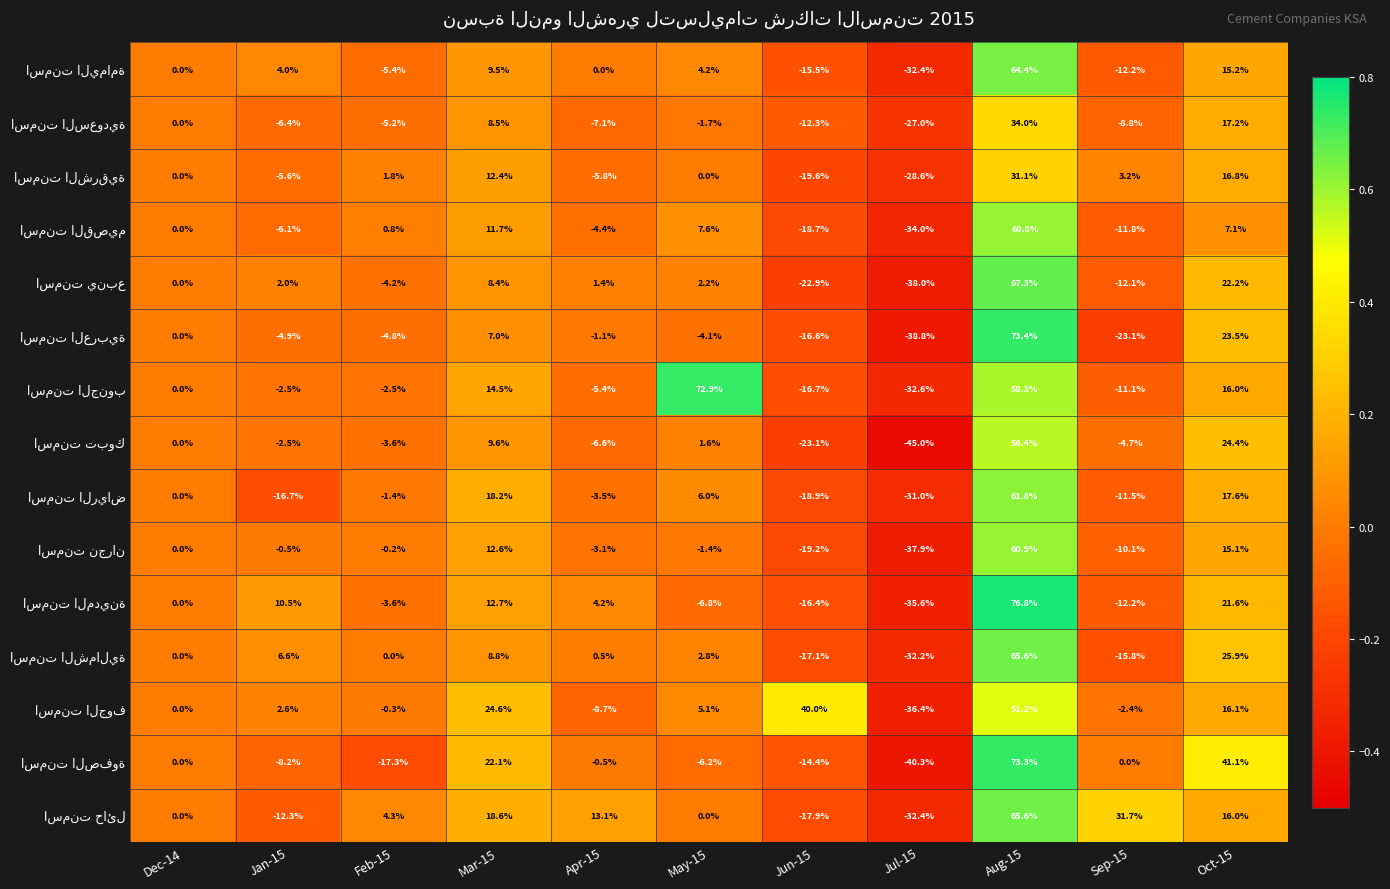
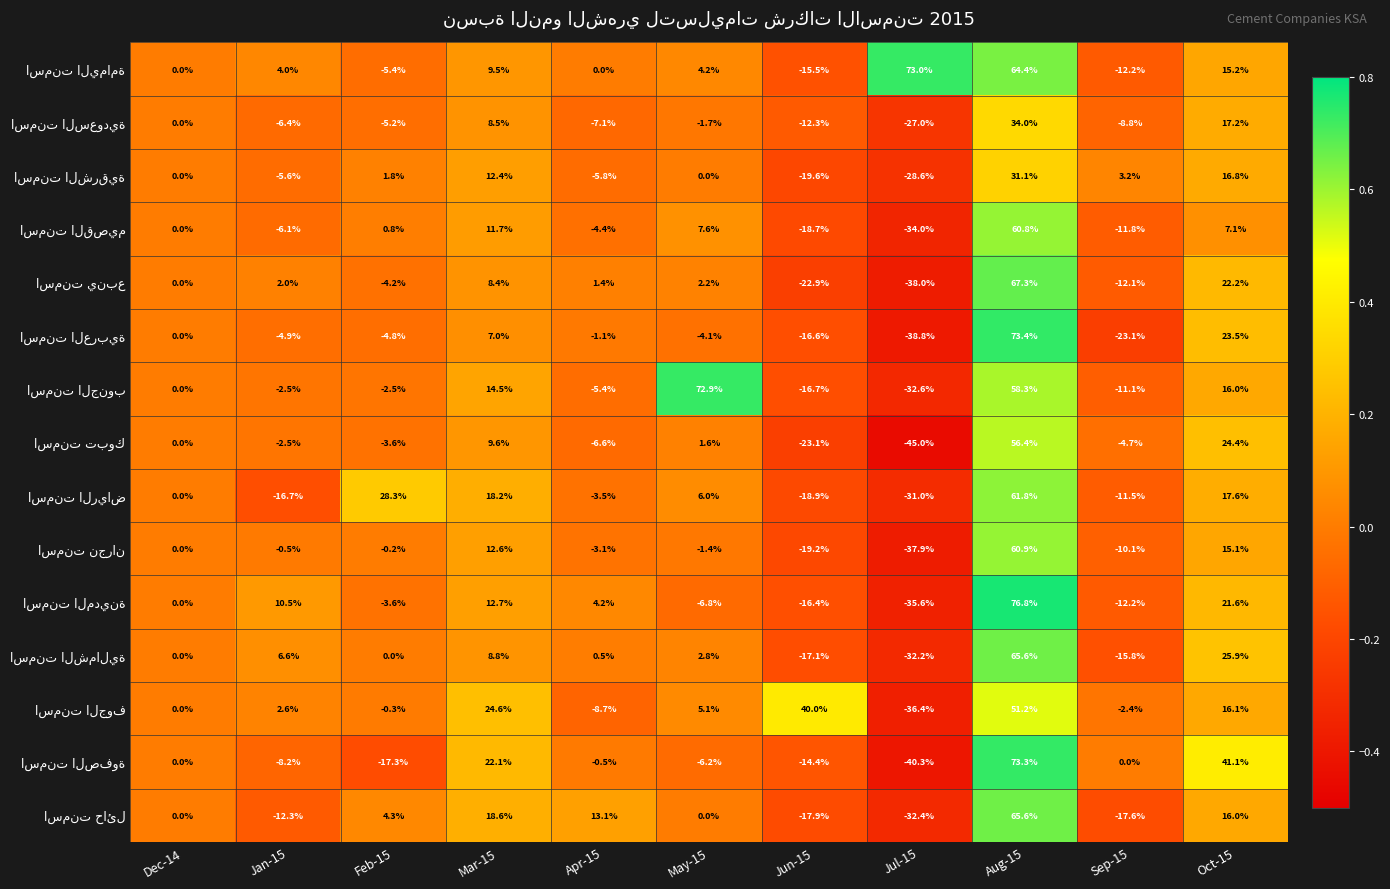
اسمنت اليمامة, Jul-15: -32.4% -> 73.0%
اسمنت الرياض, Feb-15: -1.4% -> 28.3%
اسمنت حائل, Sep-15: 31.7% -> -17.6%
